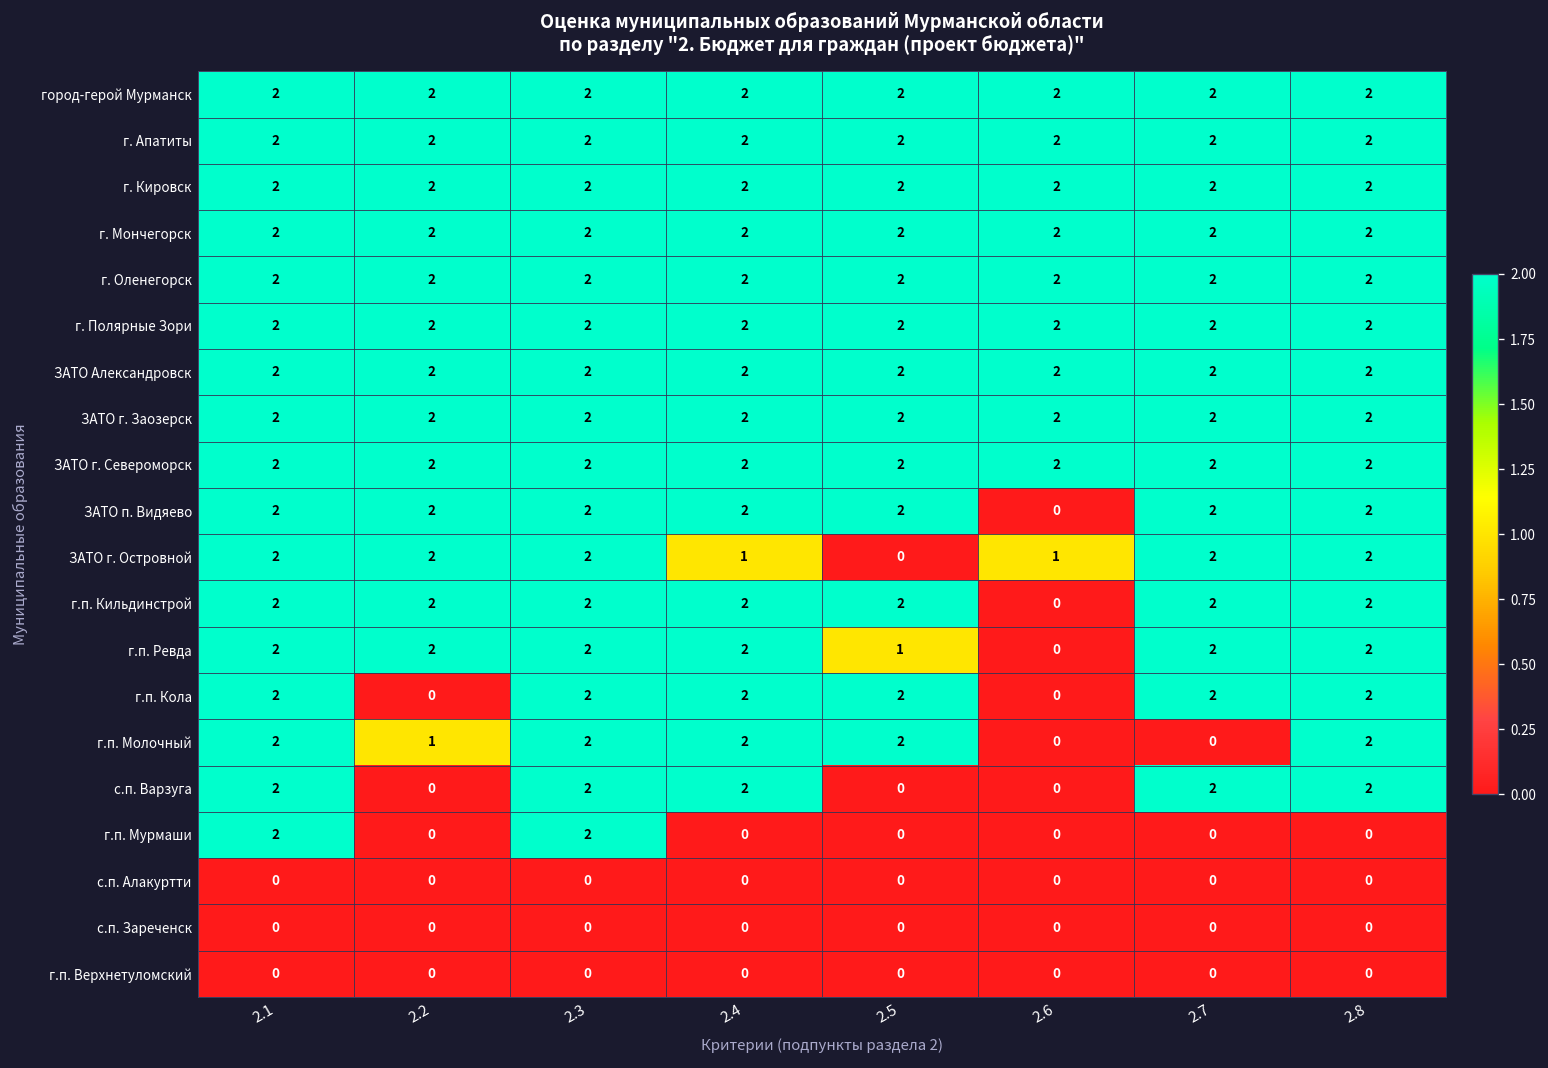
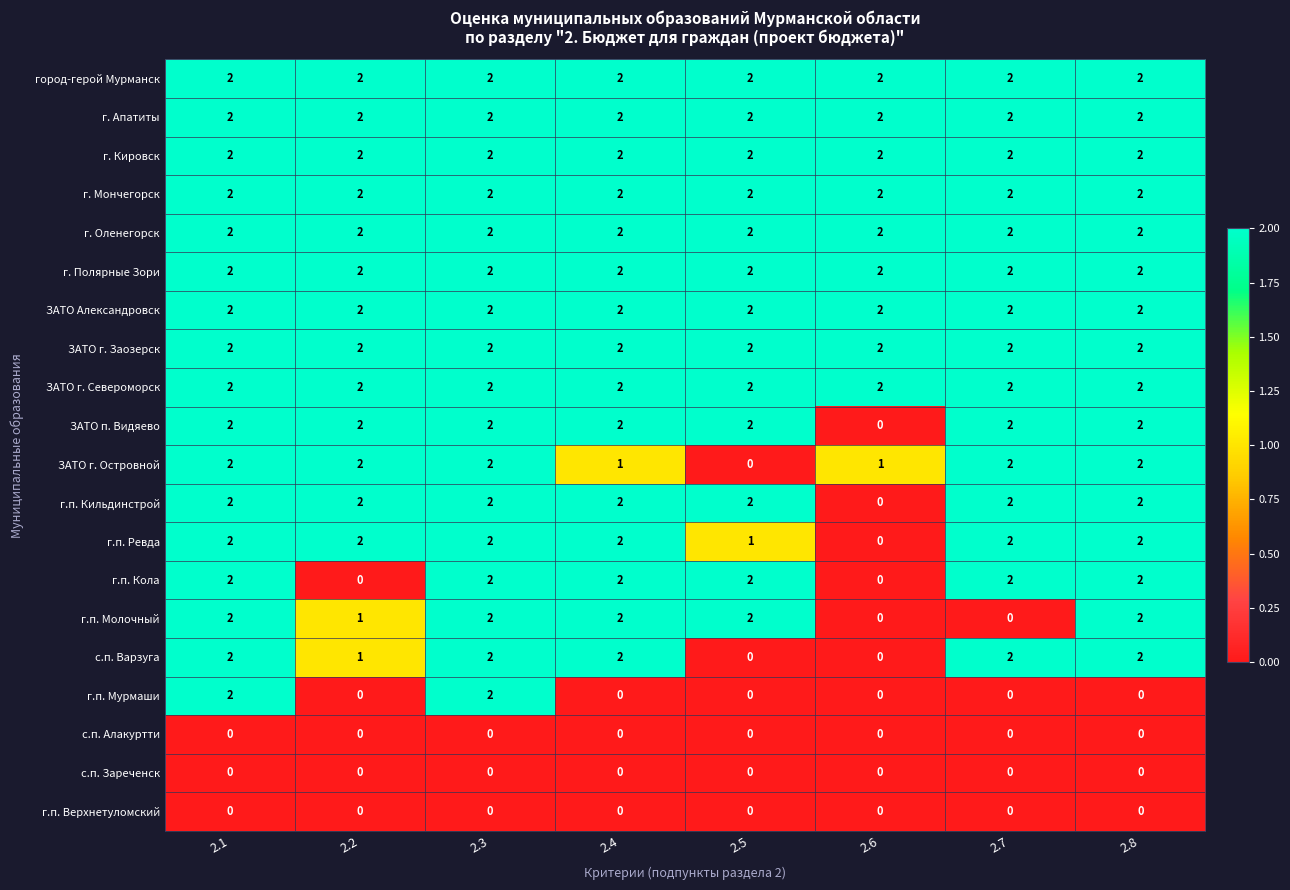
с.п. Варзуга, 2.2: 0 -> 1
